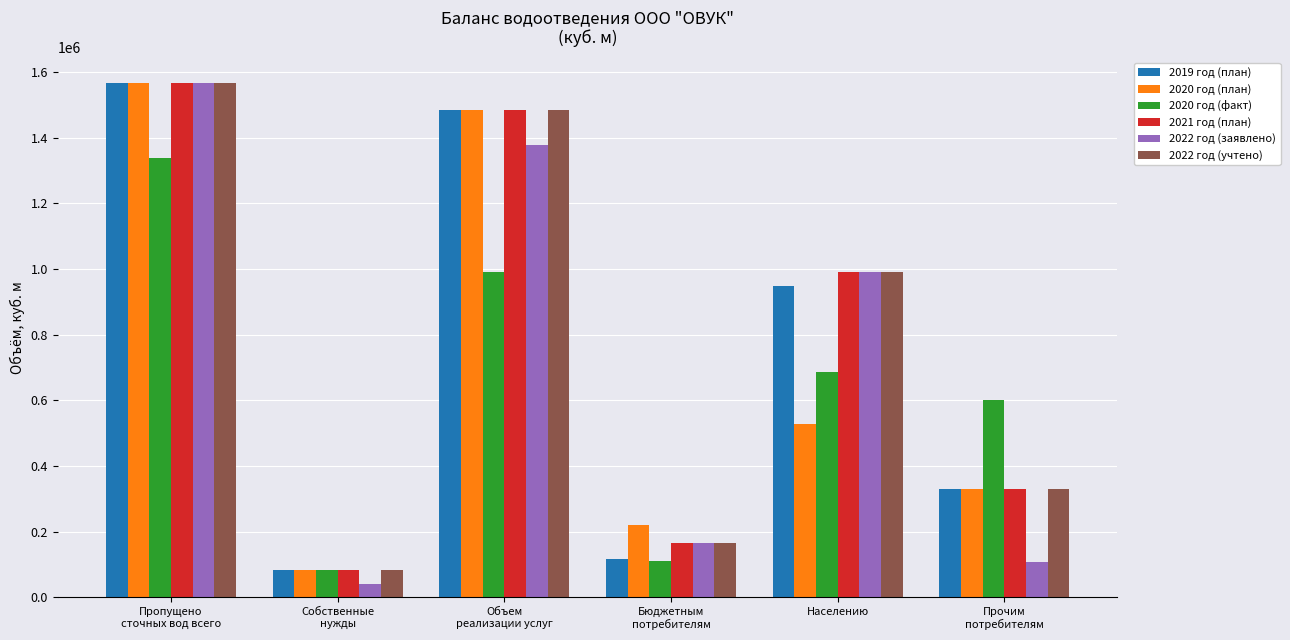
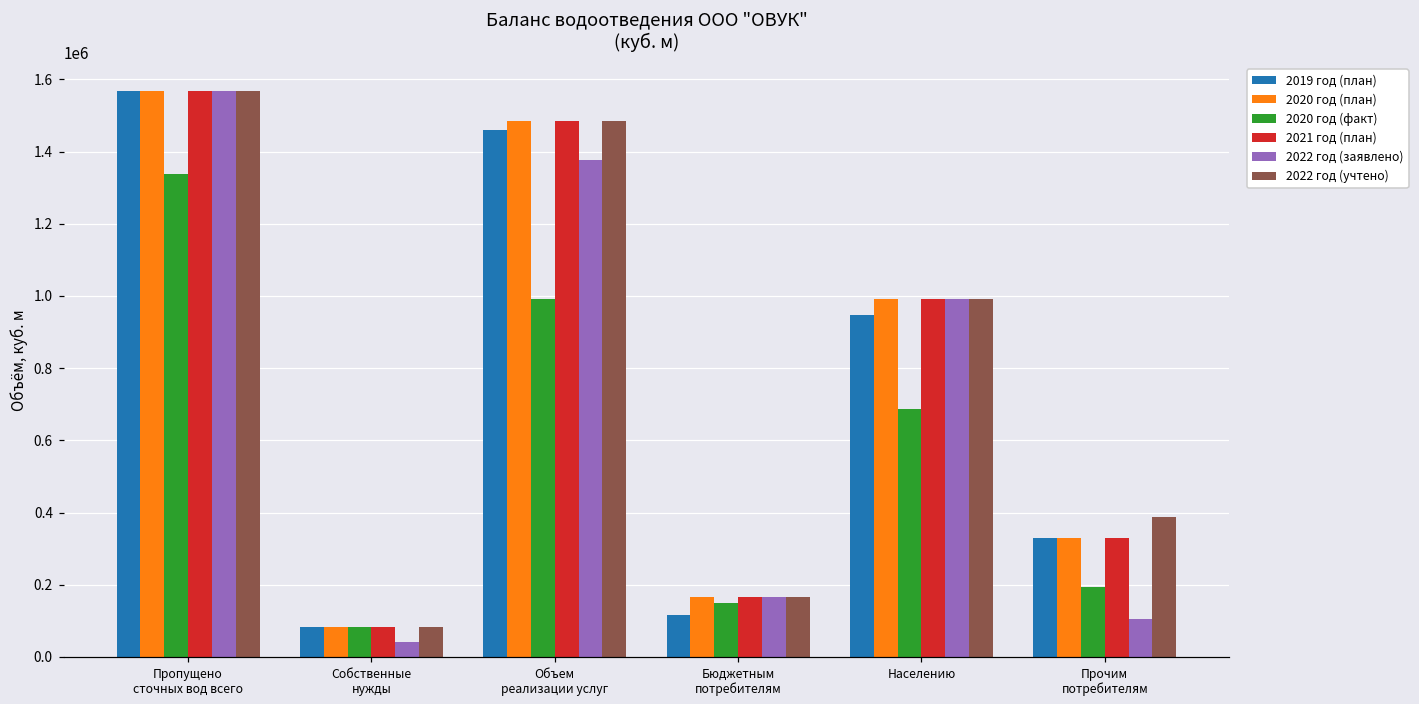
2019 год (план), Объем реализации услуг: 1480000 -> 1460000
2020 год (план), Бюджетным потребителям: 220000 -> 160000
2020 год (факт), Бюджетным потребителям: 110000 -> 150000
2020 год (план), Населению: 530000 -> 990000
2020 год (факт), Прочим потребителям: 600000 -> 190000
2022 год (учтено), Прочим потребителям: 330000 -> 390000
